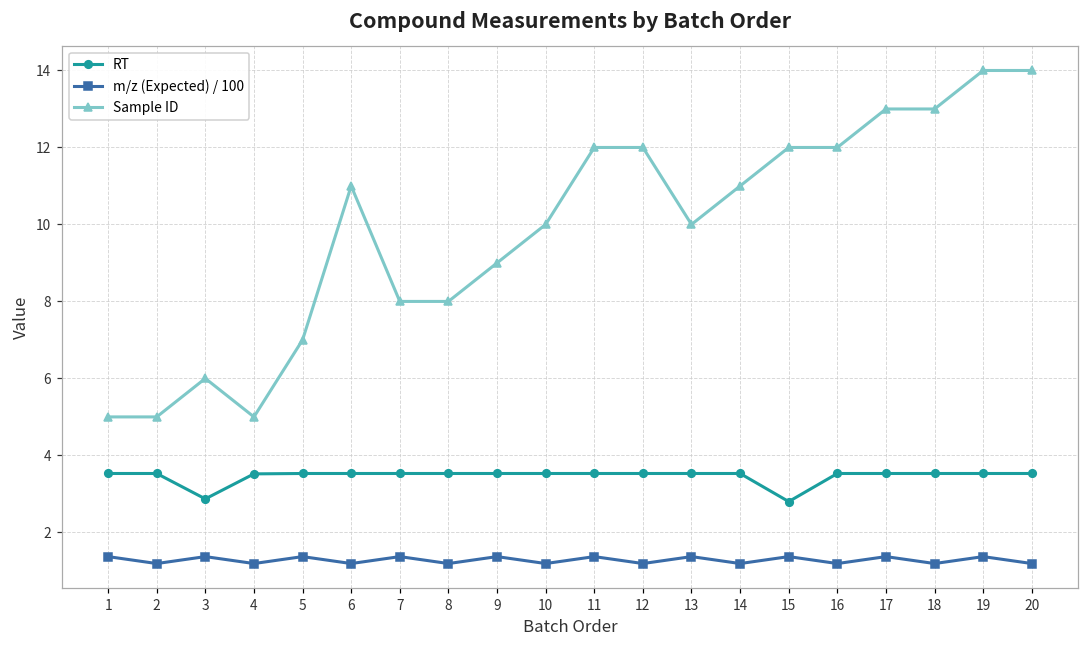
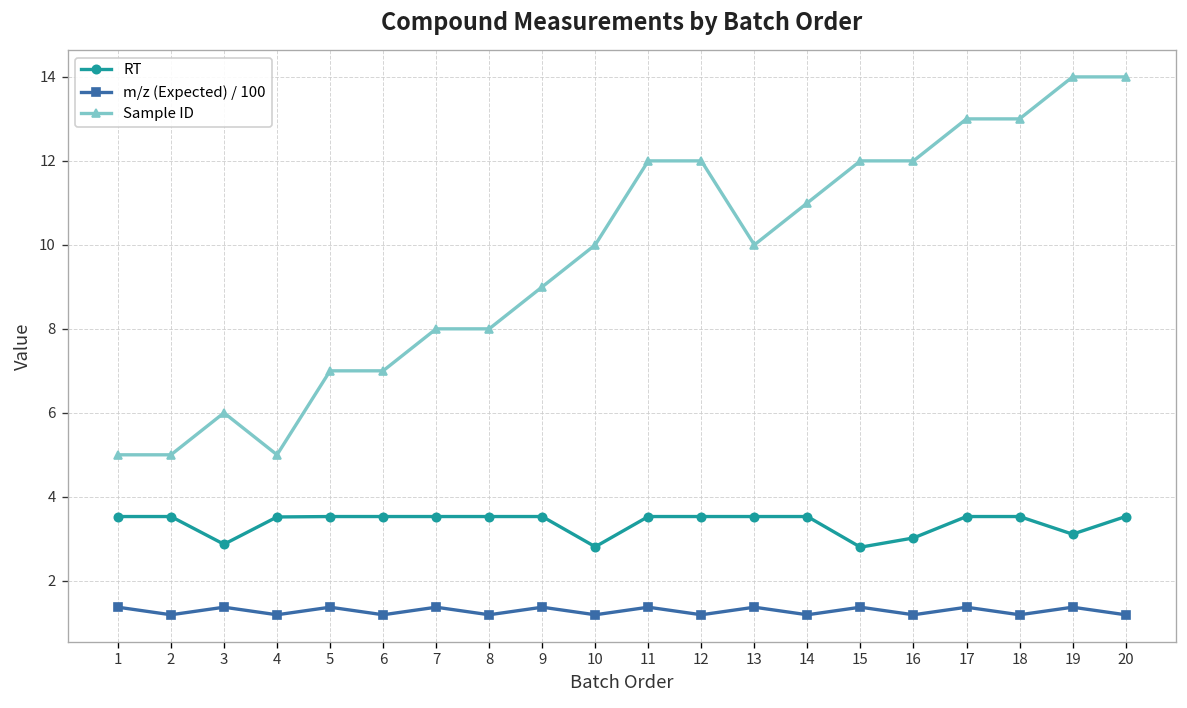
Sample ID, 6: 11 -> 7
RT, 10: 3.5 -> 2.8
RT, 16: 3.5 -> 3.0
RT, 19: 3.5 -> 3.1
